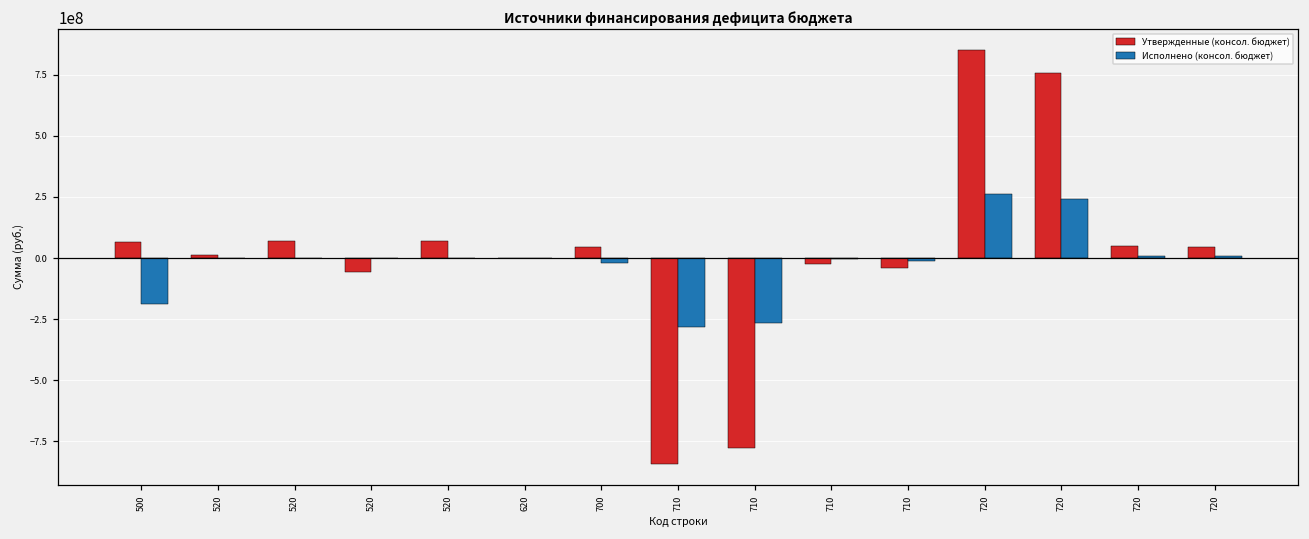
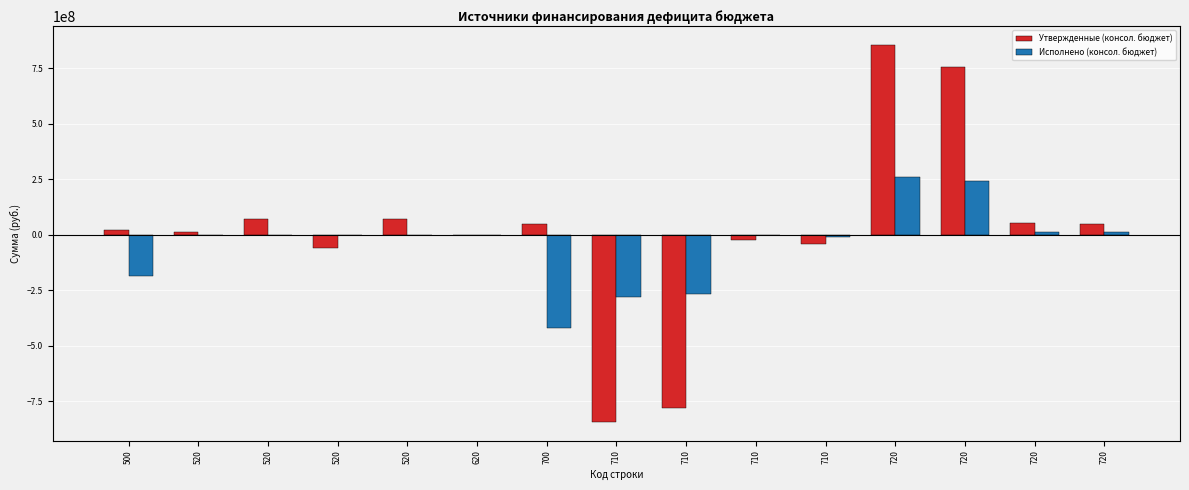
Утвержденные (консол. бюджет), 500: 60000000 -> 20000000
Исполнено (консол. бюджет), 700: -20000000 -> -420000000
